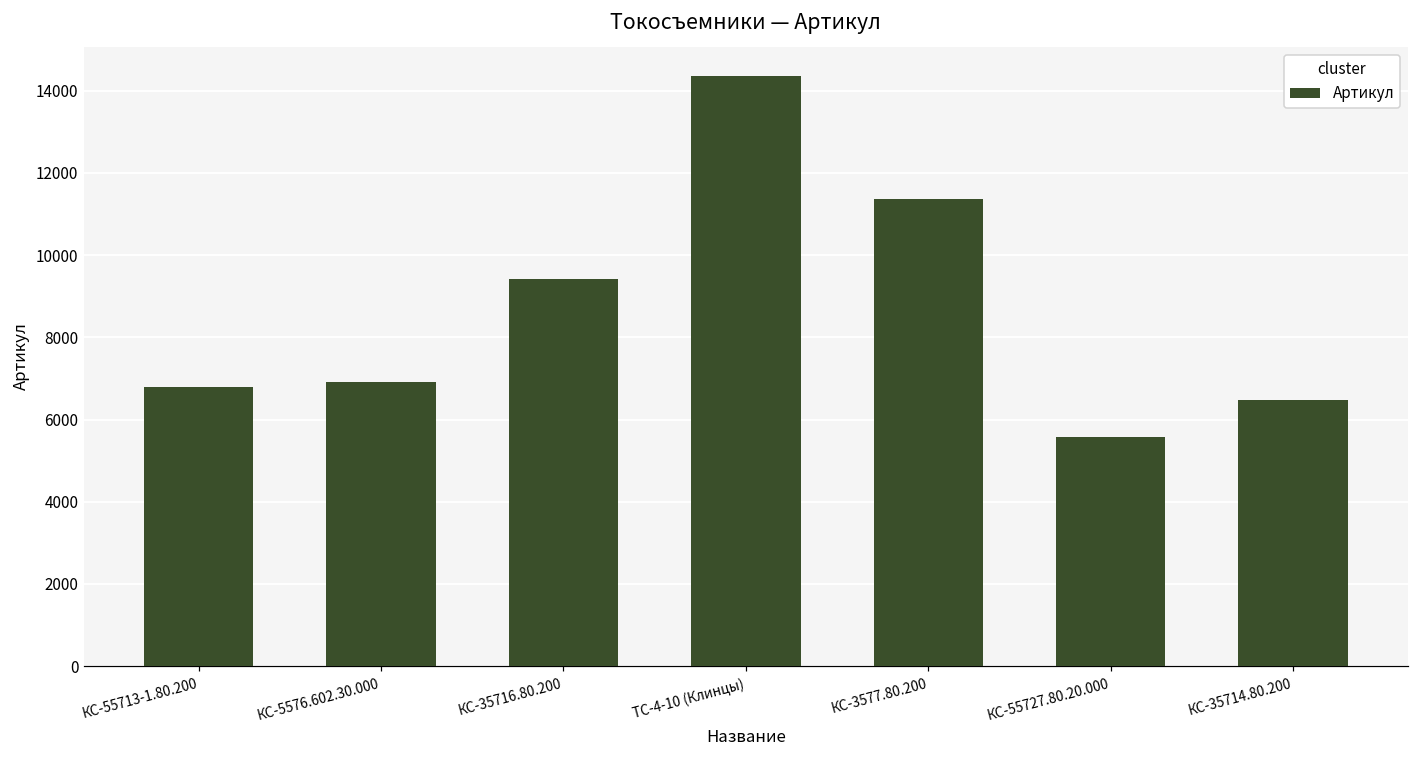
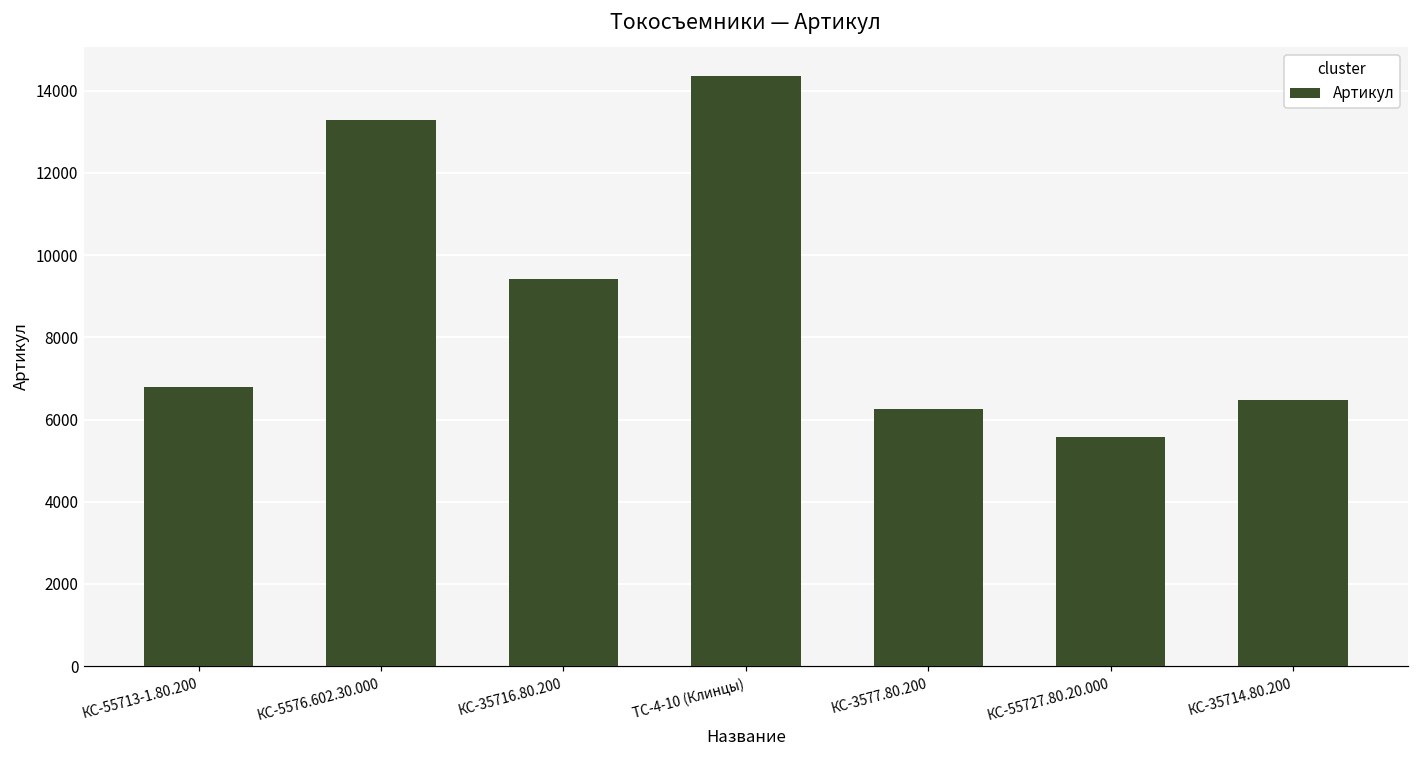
КС-5576.602.30.000: 6900 -> 13300
КС-3577.80.200: 11400 -> 6300
